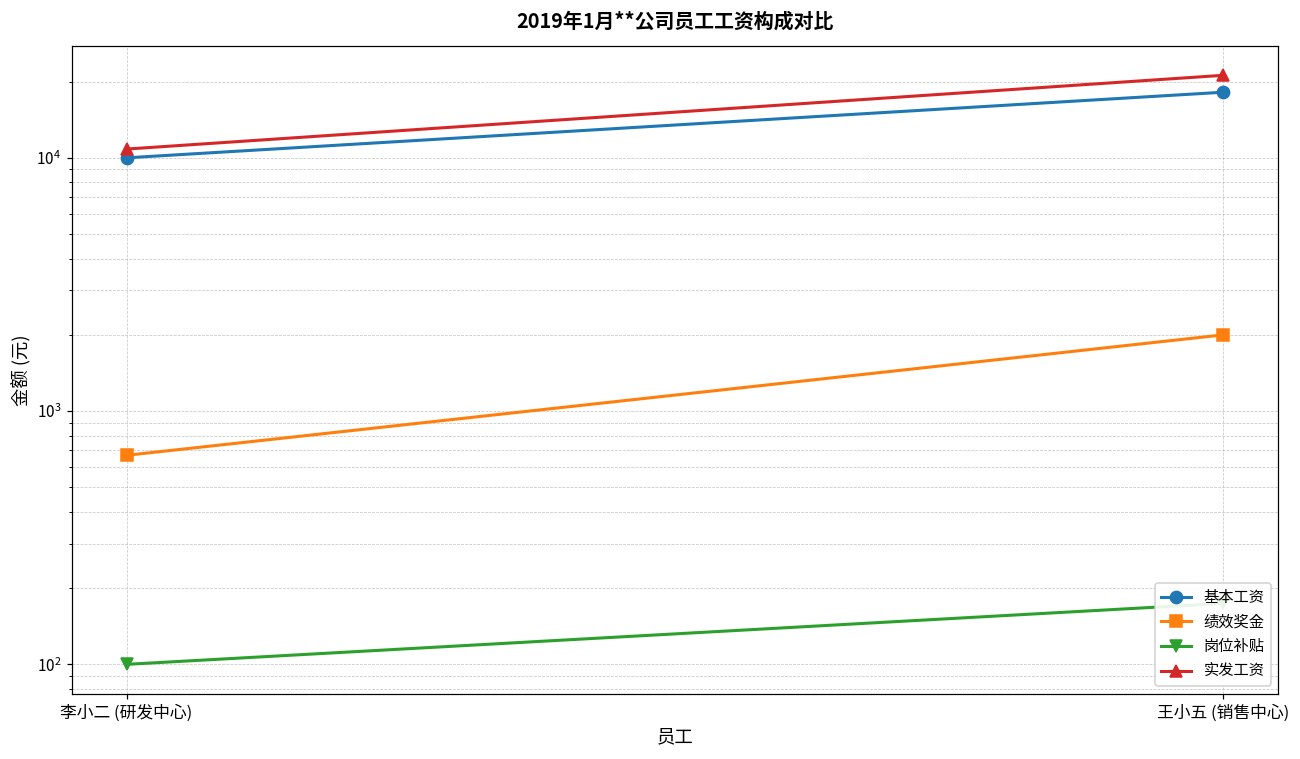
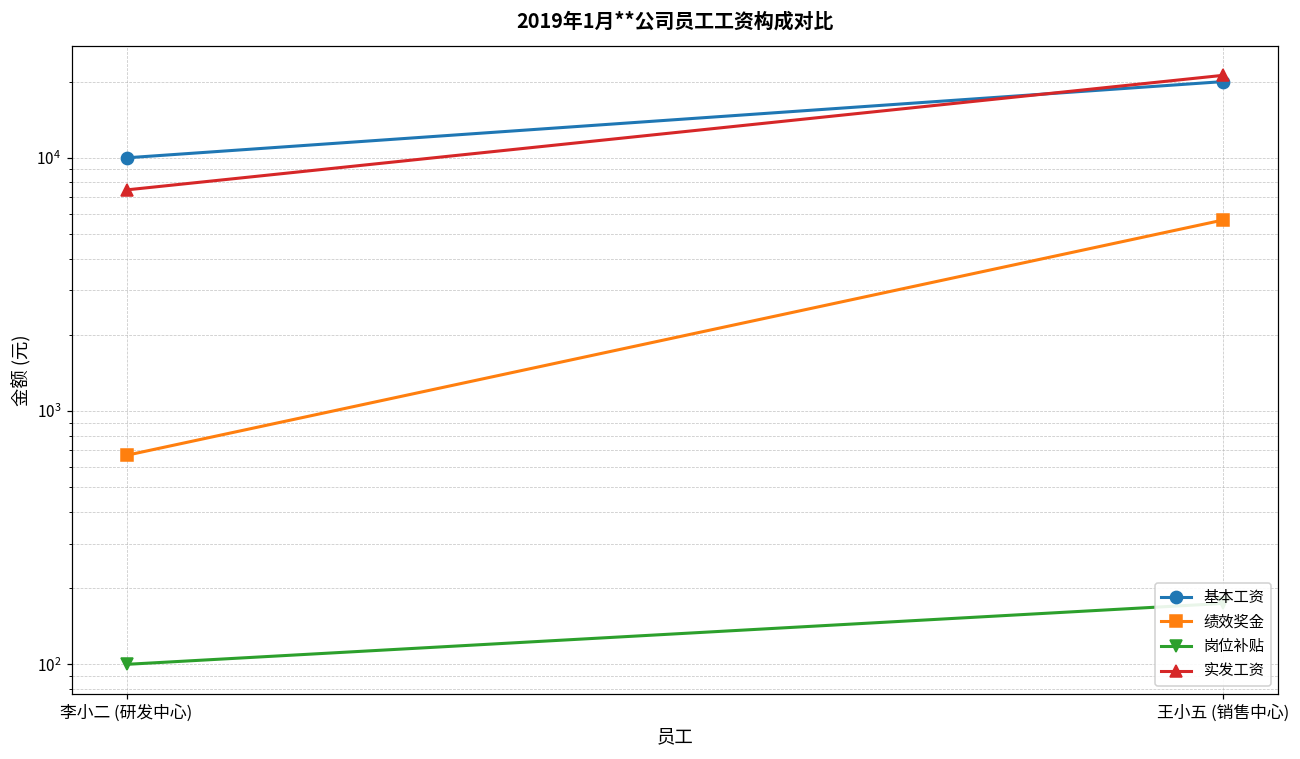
实发工资, 李小二 (研发中心): 11000 -> 7500
基本工资, 王小五 (销售中心): 18000 -> 20000
绩效奖金, 王小五 (销售中心): 2000 -> 5700
